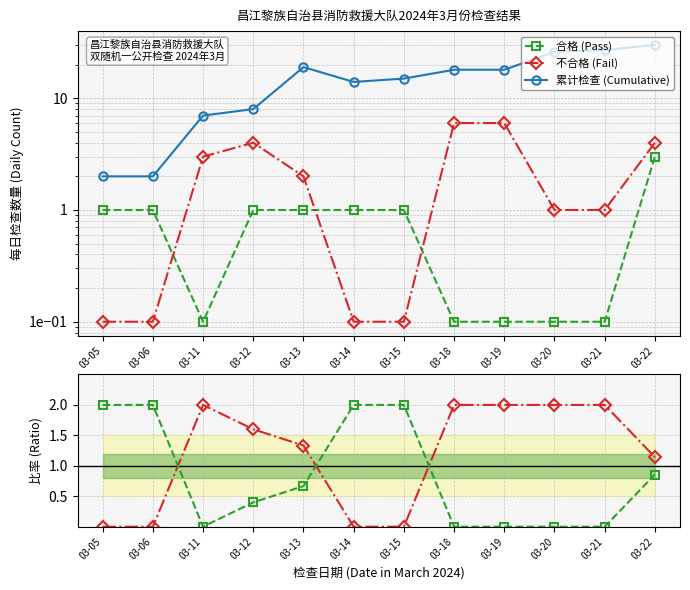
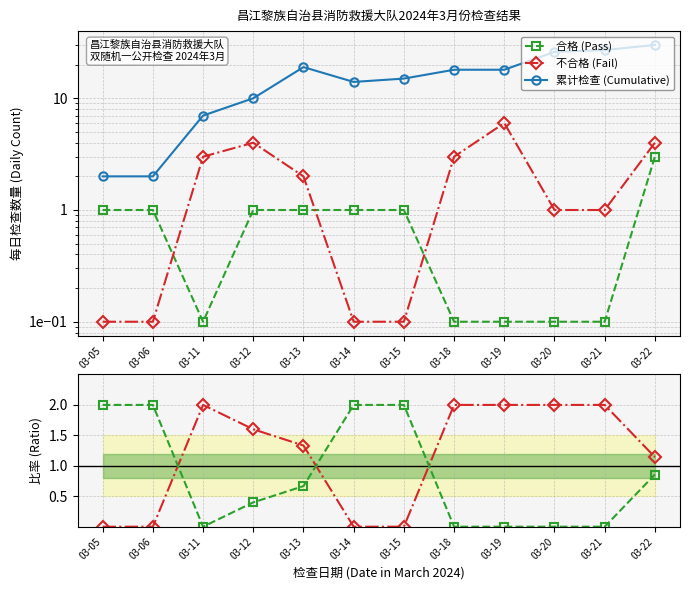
昌江黎族自治县消防救援大队2024年3月份检查结果, 累计检查 (Cumulative), 03-12: 8 -> 10
昌江黎族自治县消防救援大队2024年3月份检查结果, 不合格 (Fail), 03-18: 6 -> 3
